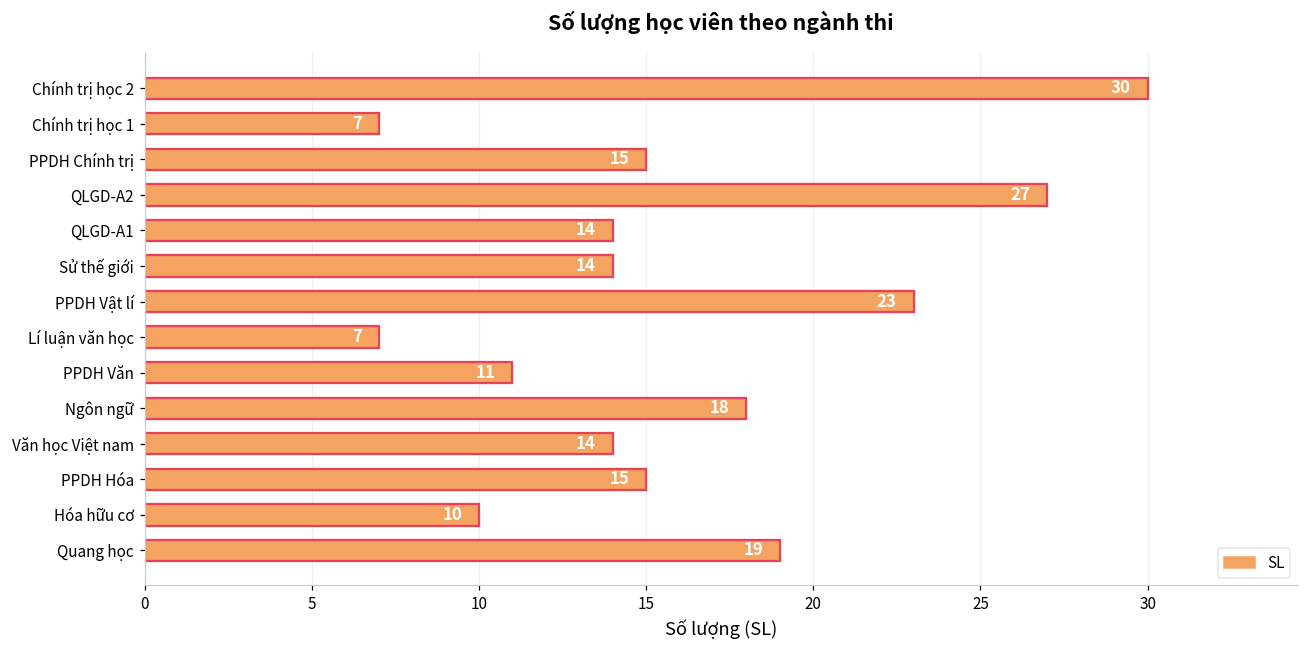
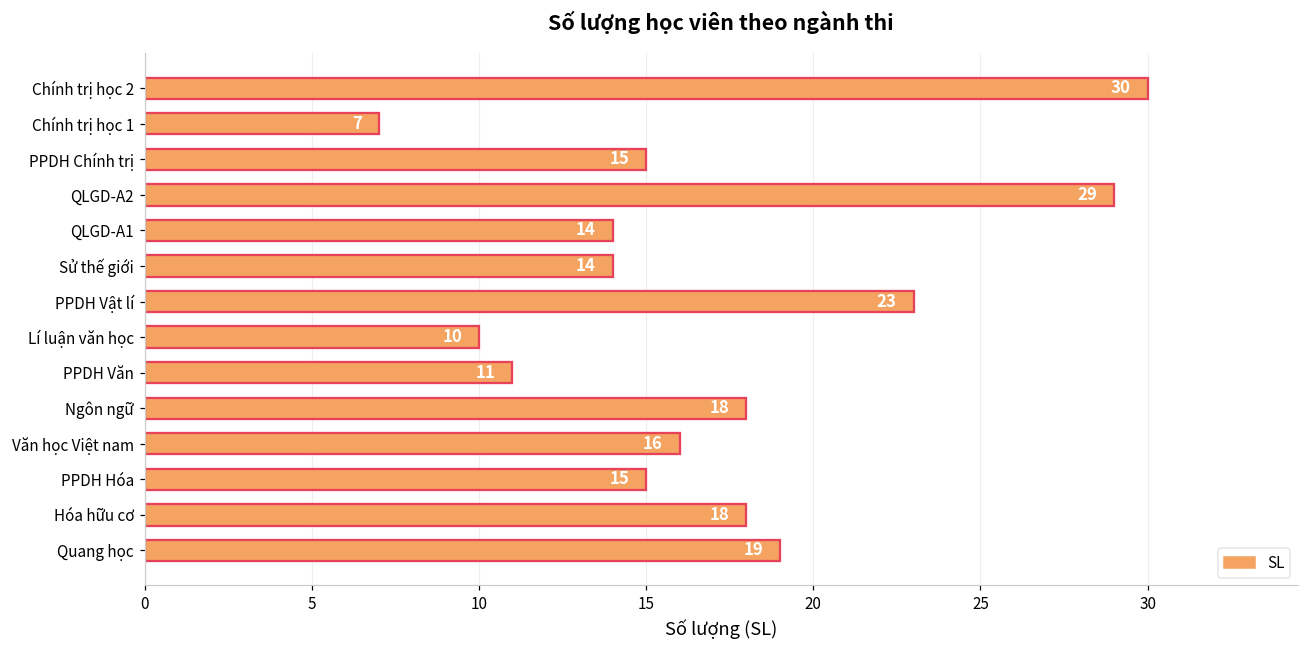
QLGD-A2: 27 -> 29
Lí luận văn học: 7 -> 10
Văn học Việt nam: 14 -> 16
Hóa hữu cơ: 10 -> 18
